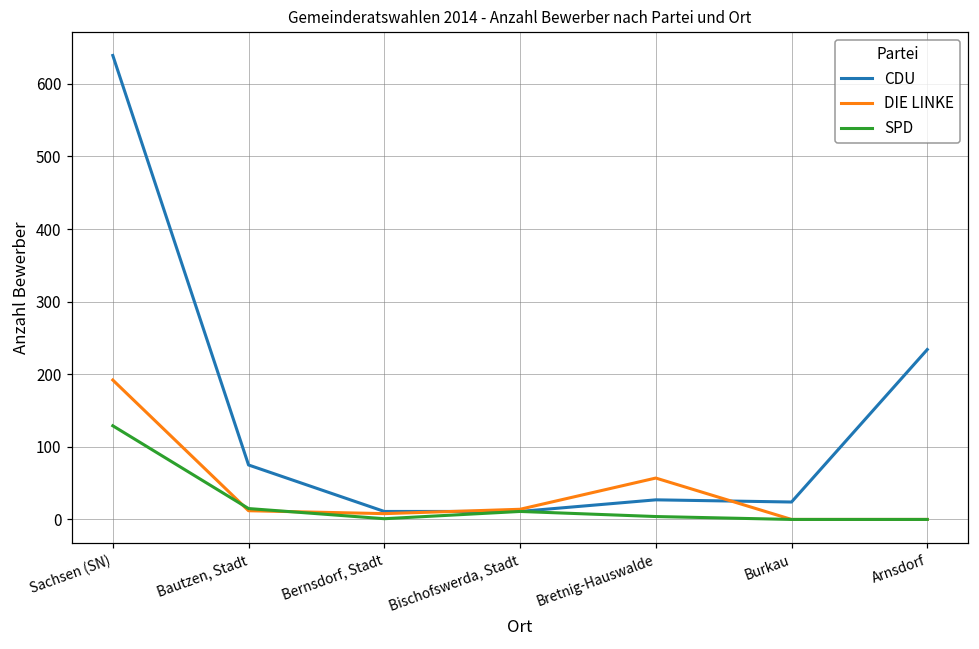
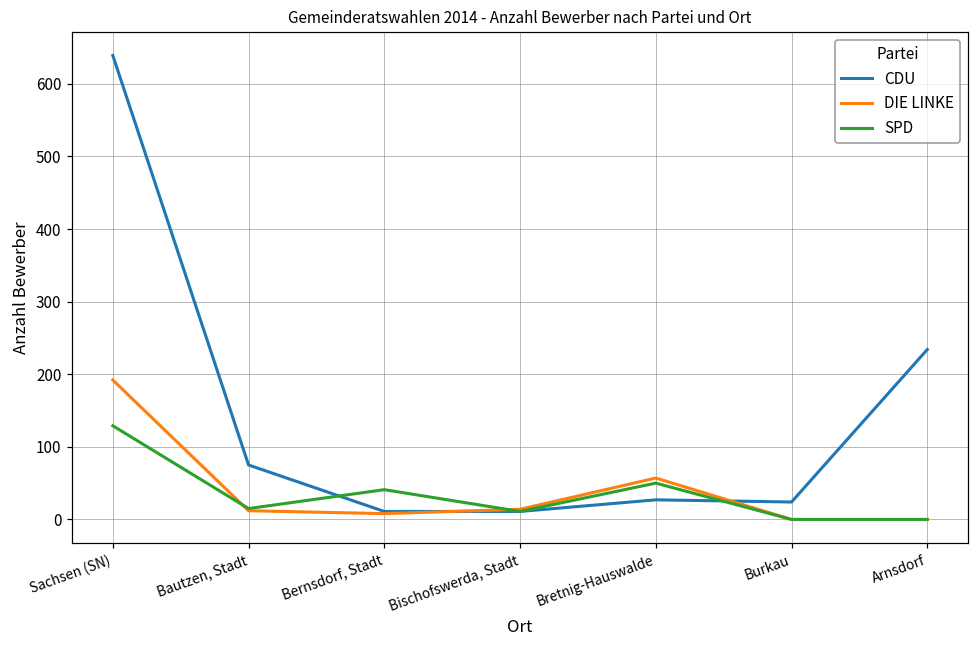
SPD, Bernsdorf, Stadt: 0 -> 40
SPD, Bretnig-Hauswalde: 0 -> 50
